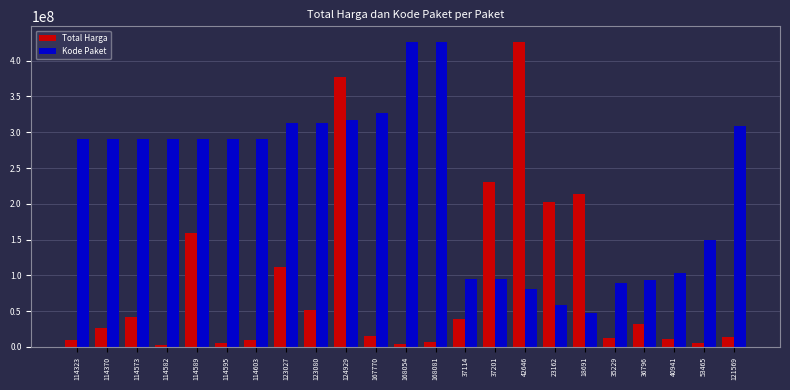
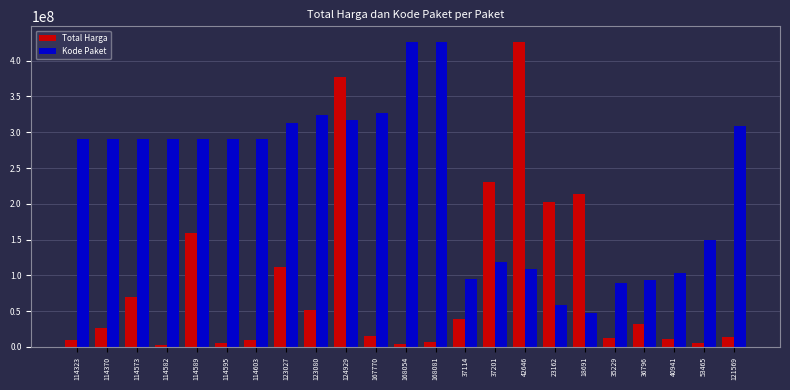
Total Harga, 114573: 40000000 -> 70000000
Kode Paket, 123080: 310000000 -> 320000000
Kode Paket, 37201: 90000000 -> 120000000
Kode Paket, 42646: 80000000 -> 110000000
